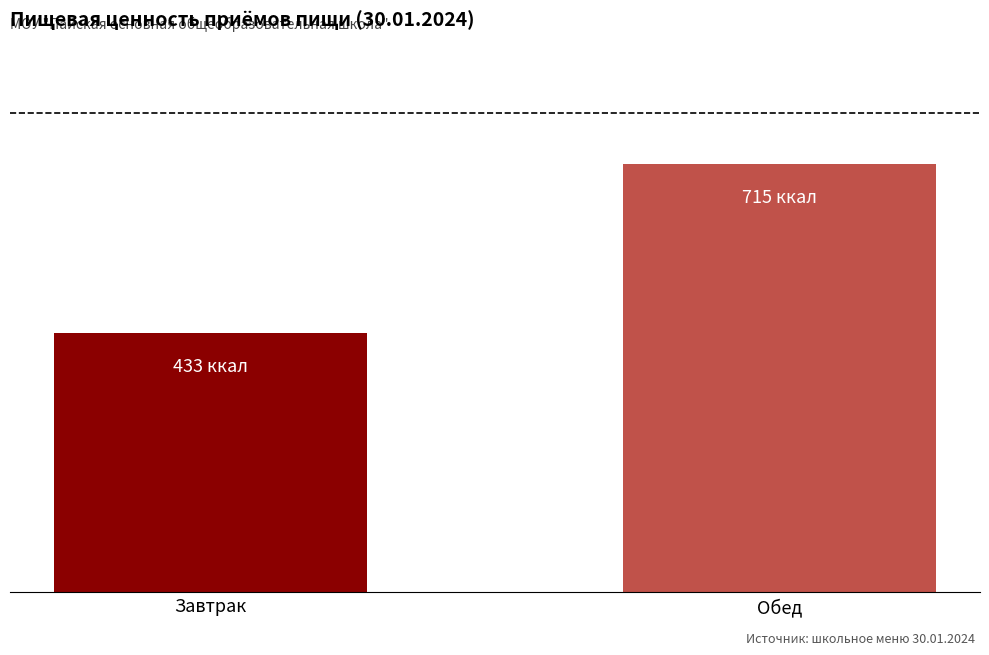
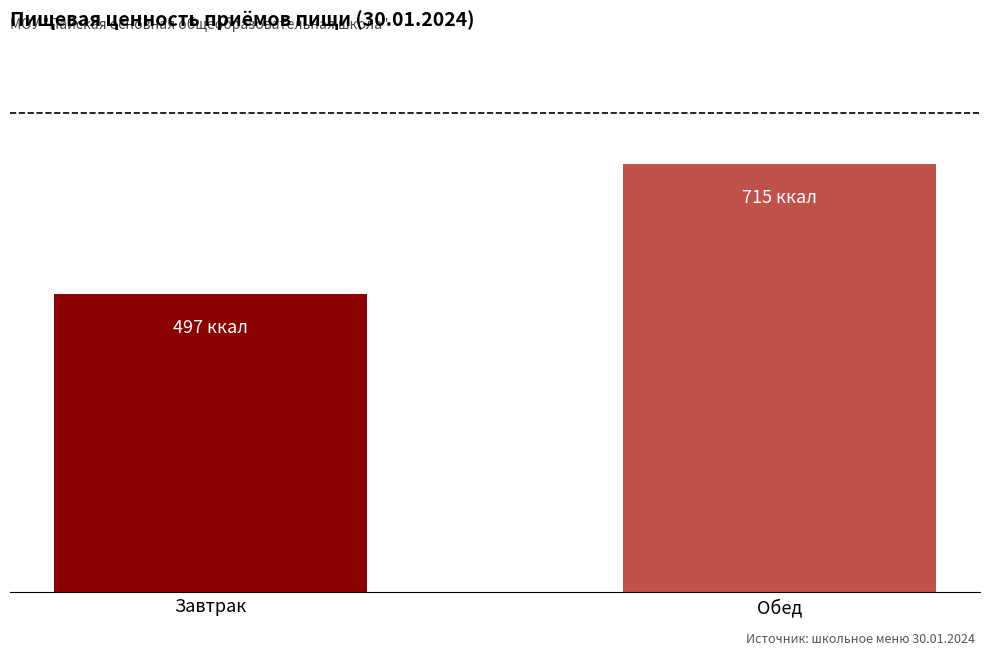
Завтрак: 433 -> 497
